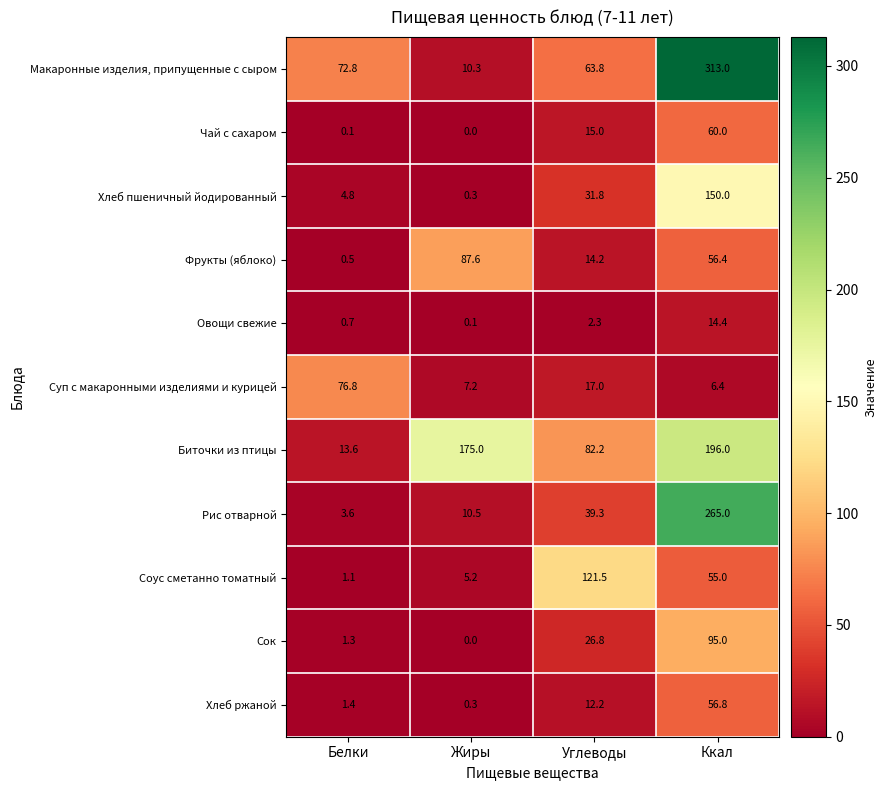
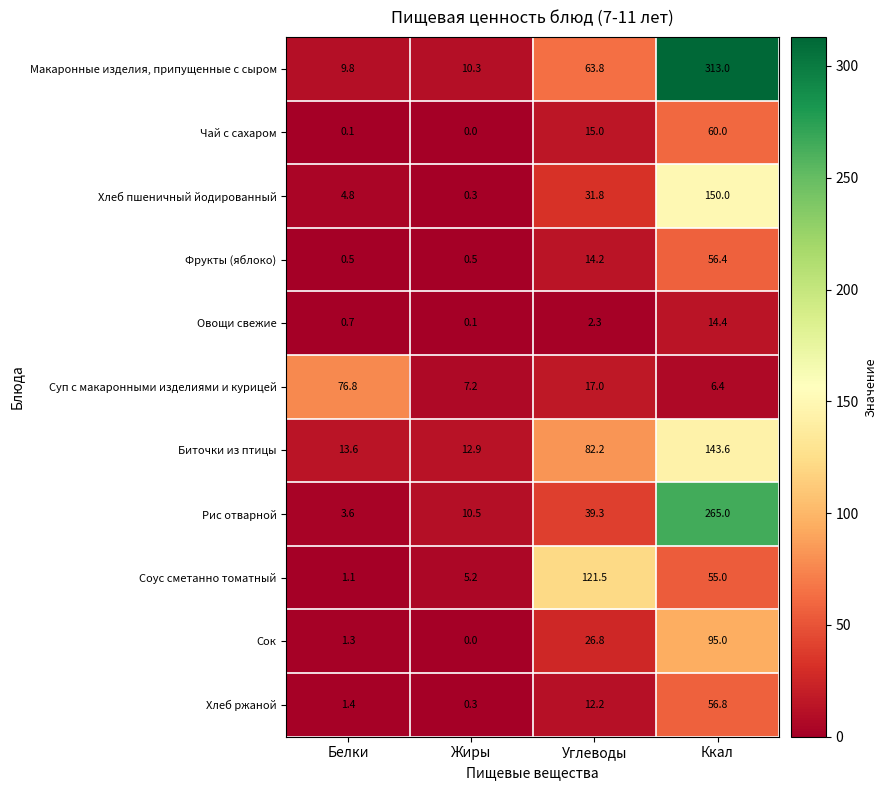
Макаронные изделия, припущенные с сыром, Белки: 72.8 -> 9.8
Фрукты (яблоко), Жиры: 87.6 -> 0.5
Биточки из птицы, Жиры: 175.0 -> 12.9
Биточки из птицы, Ккал: 196.0 -> 143.6
